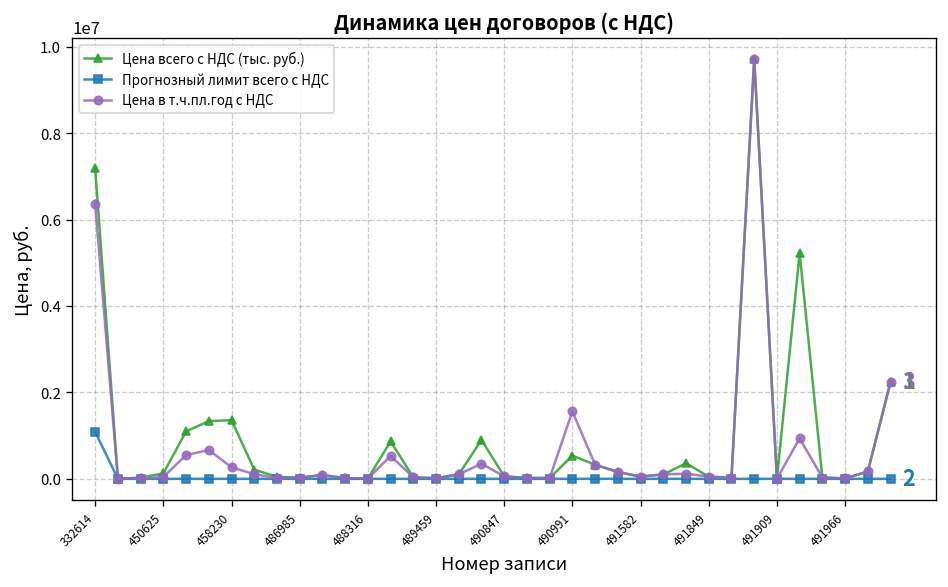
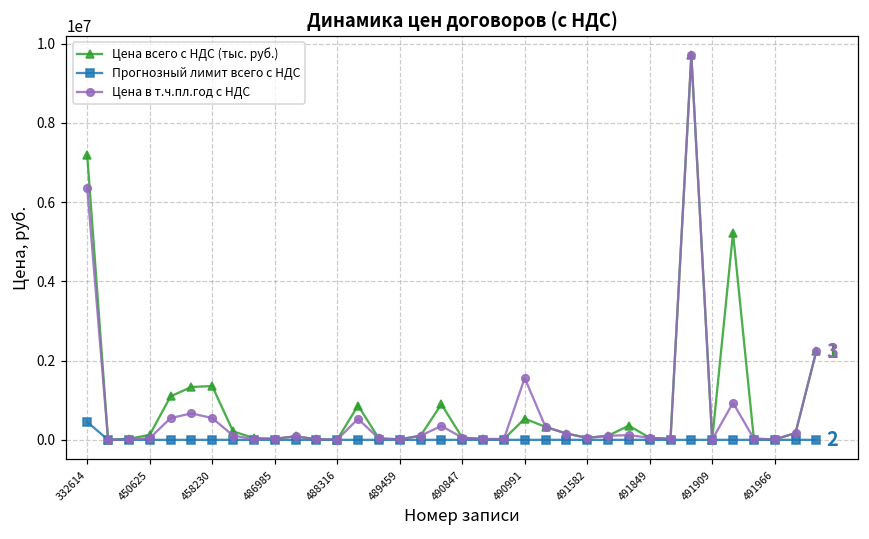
Прогнозный лимит всего с НДС, 332614: 1100000 -> 500000
Цена в т.ч.пл.год с НДС, 458230: 300000 -> 600000
